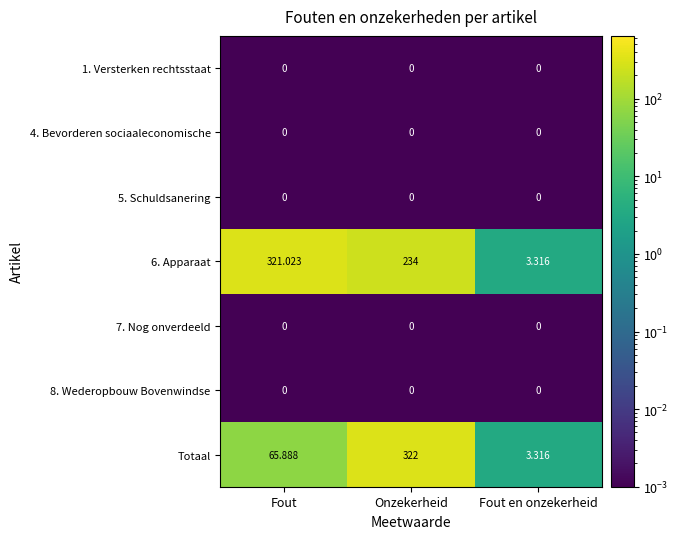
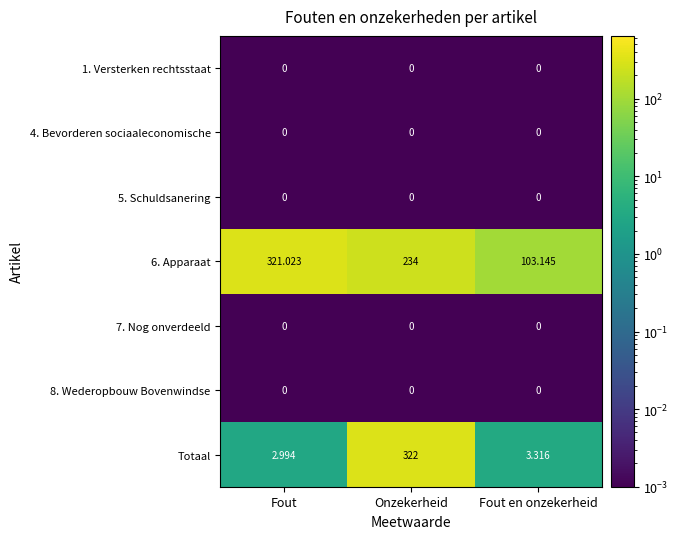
6. Apparaat, Fout en onzekerheid: 3.316 -> 103.145
Totaal, Fout: 65.888 -> 2.994
